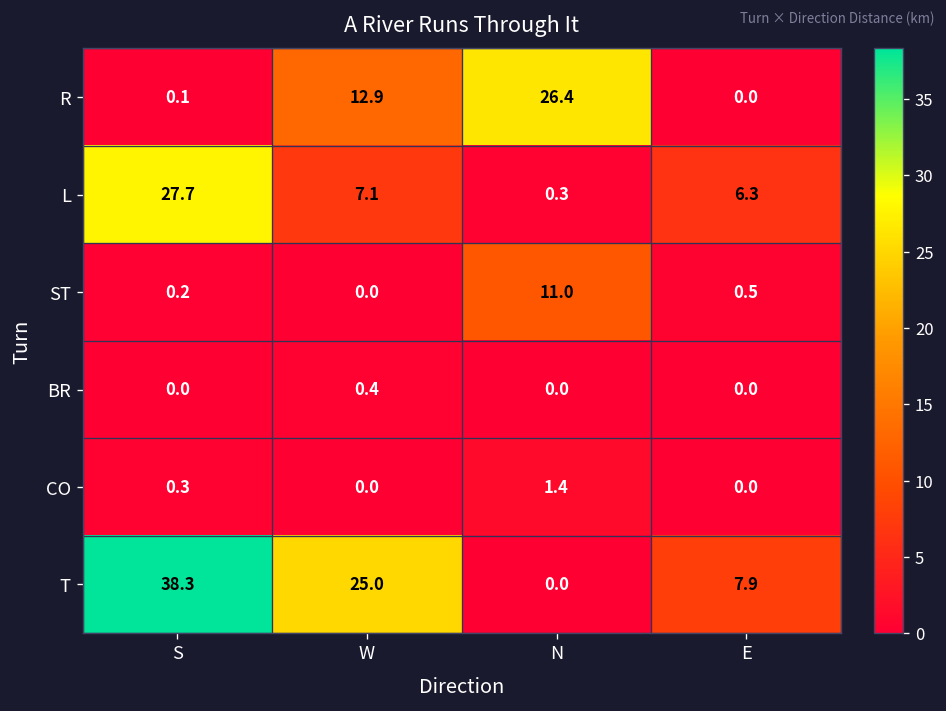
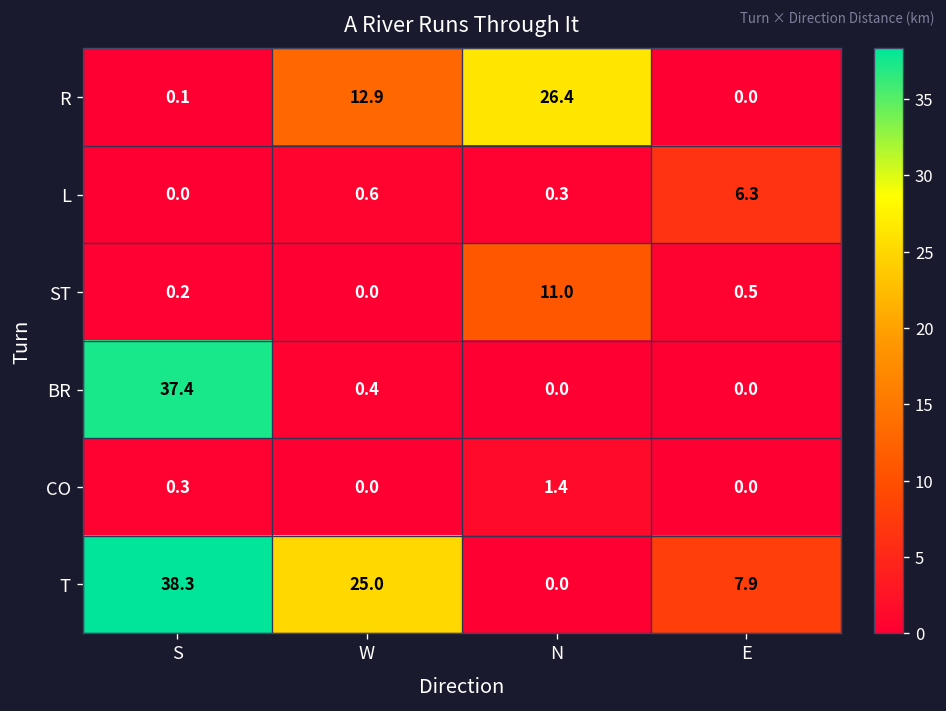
L, S: 27.7 -> 0.0
L, W: 7.1 -> 0.6
BR, S: 0.0 -> 37.4
